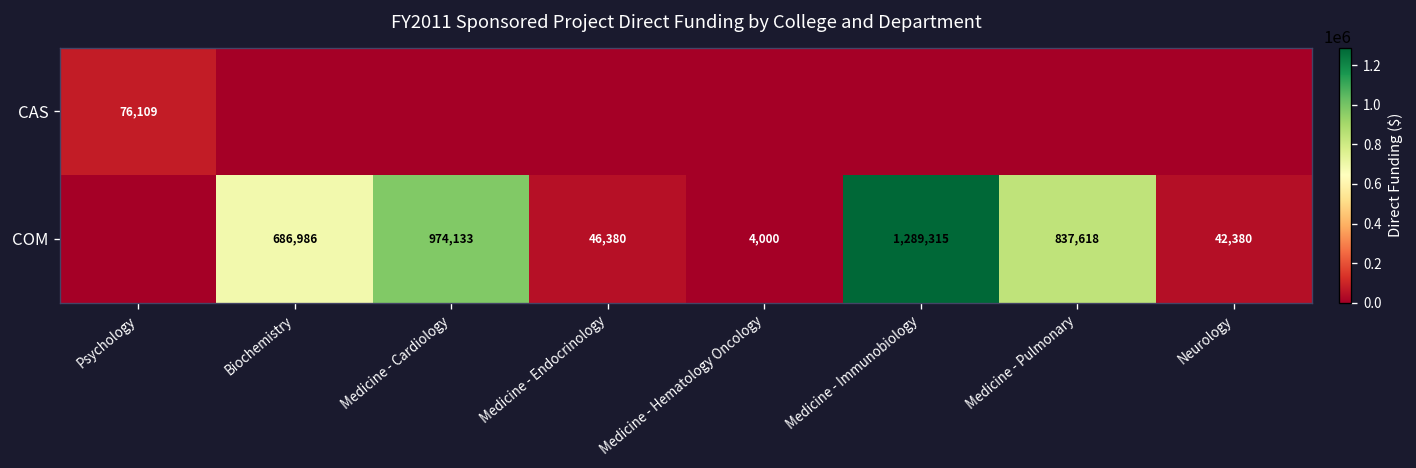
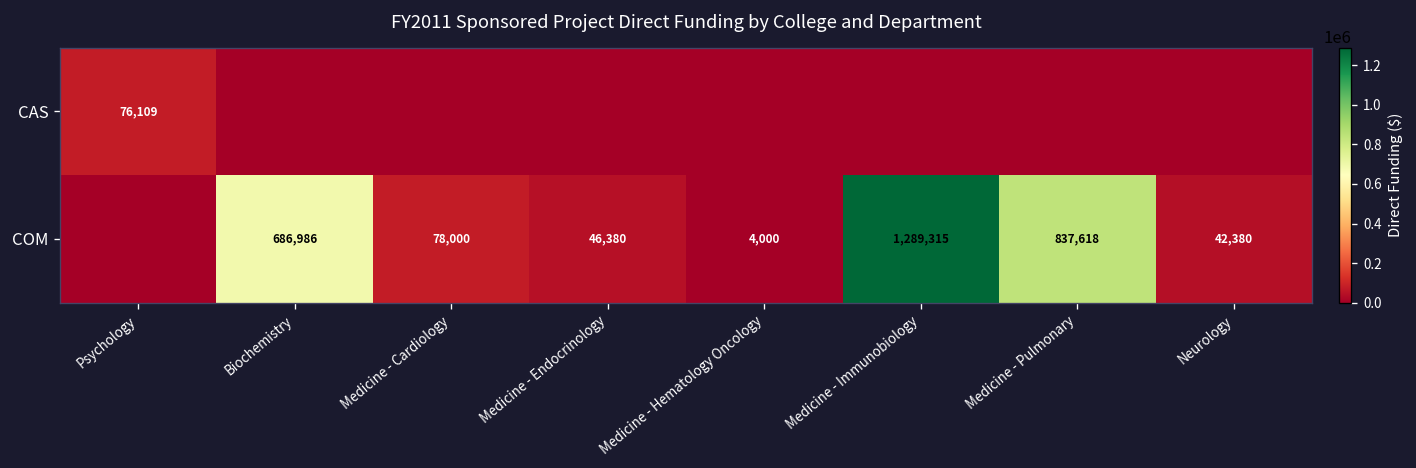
COM, Medicine - Cardiology: 974,133 -> 78,000
